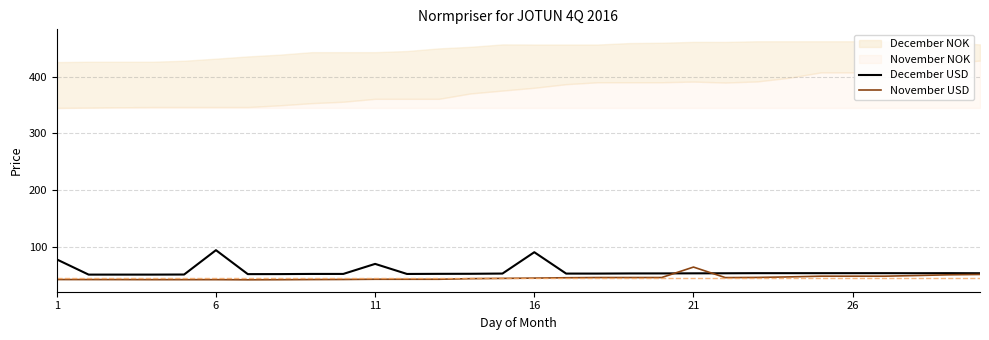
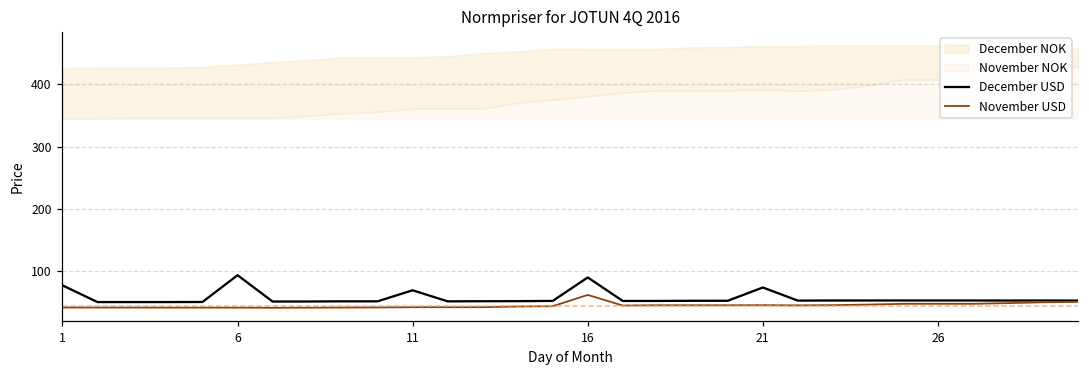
November USD, 16: 40 -> 60
December USD, 21: 50 -> 70
November USD, 21: 60 -> 50
